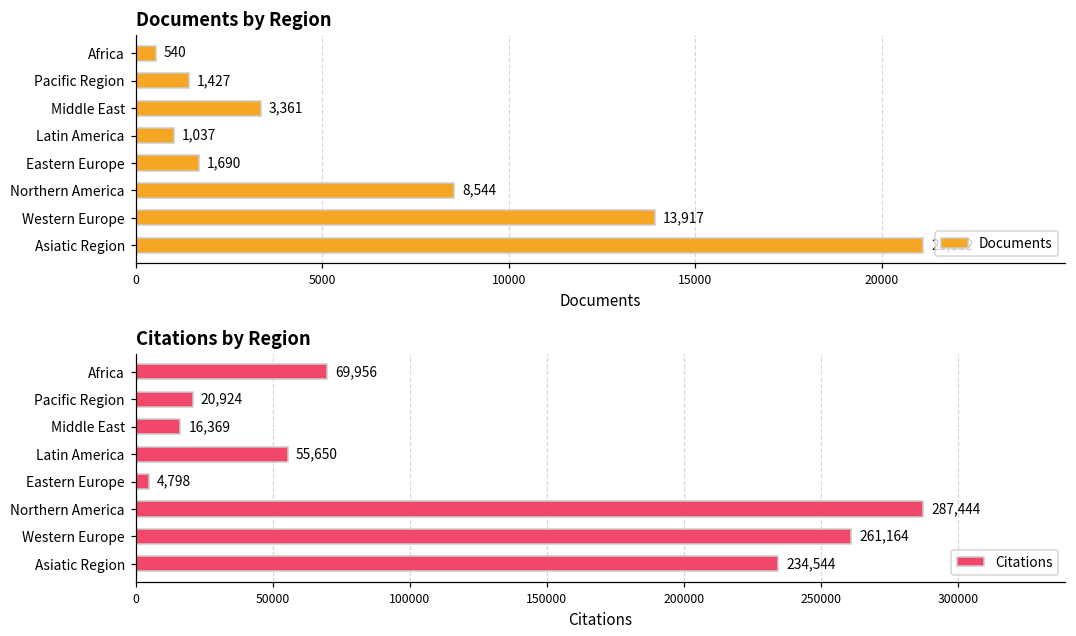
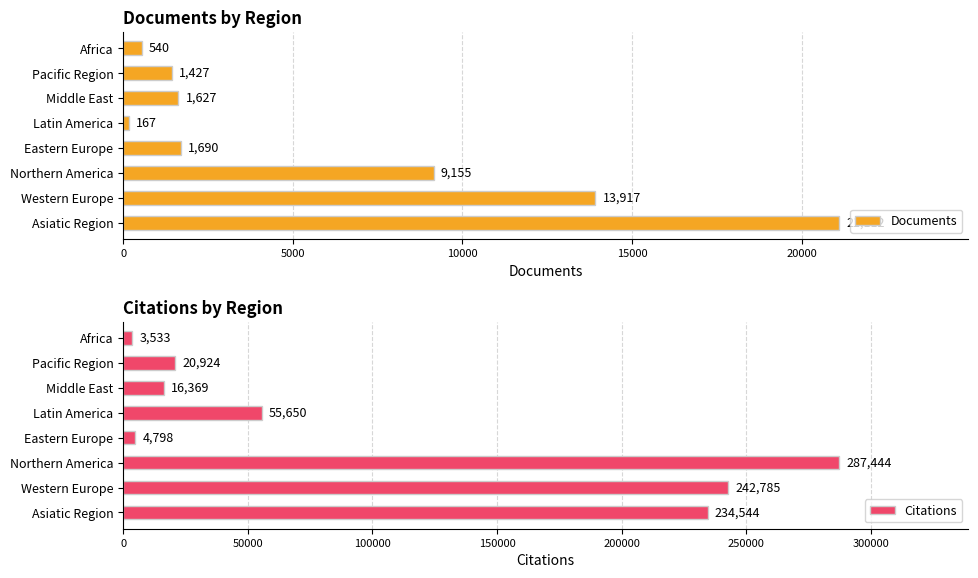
Documents by Region, Middle East: 3,361 -> 1,627
Documents by Region, Latin America: 1,037 -> 167
Documents by Region, Northern America: 8,544 -> 9,155
Citations by Region, Africa: 69,956 -> 3,533
Citations by Region, Western Europe: 261,164 -> 242,785
